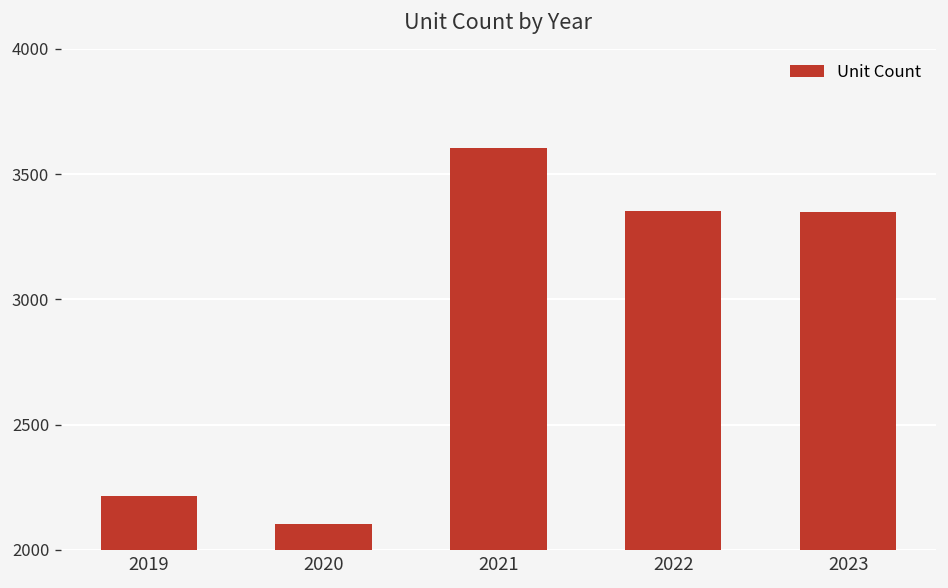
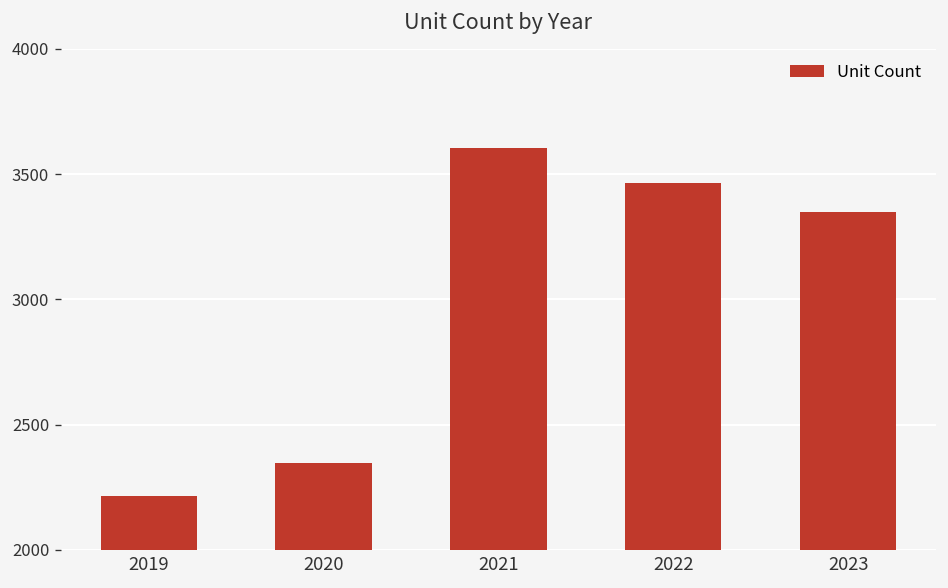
2020: 2100 -> 2350
2022: 3350 -> 3470
